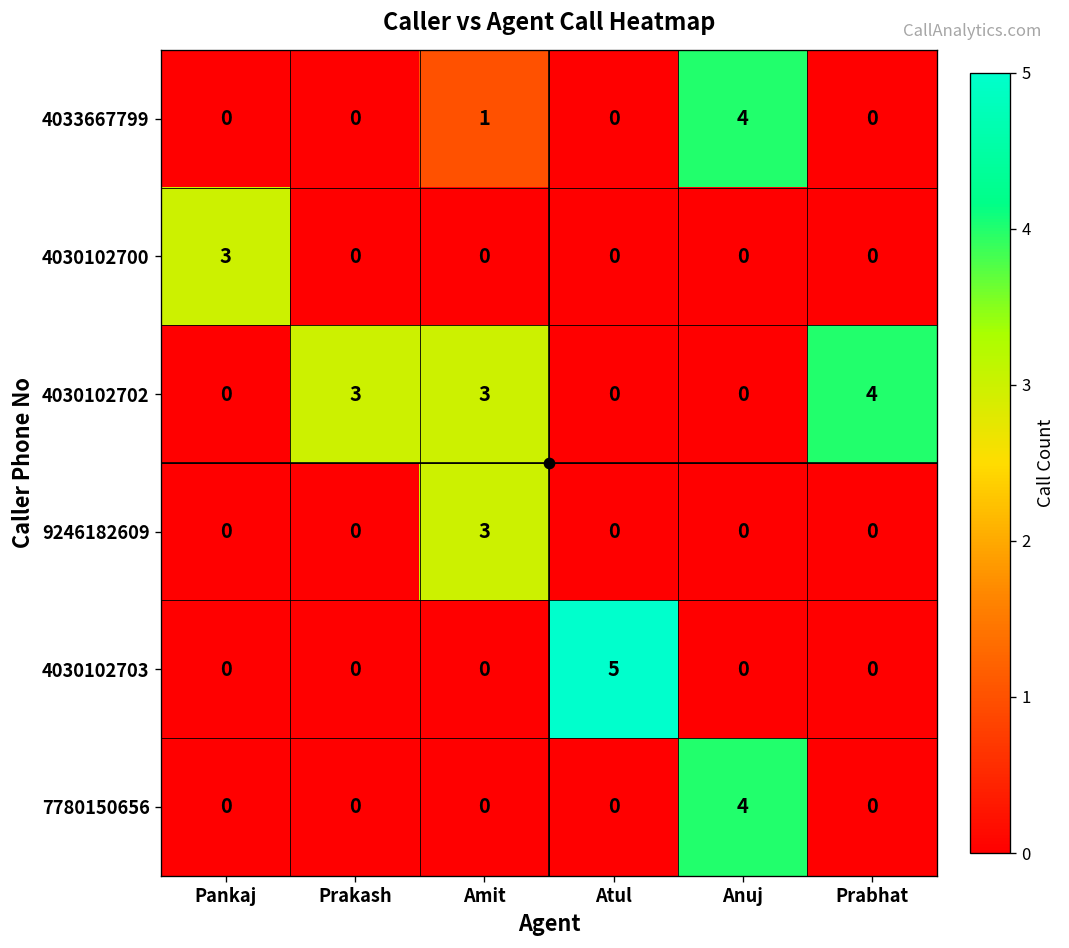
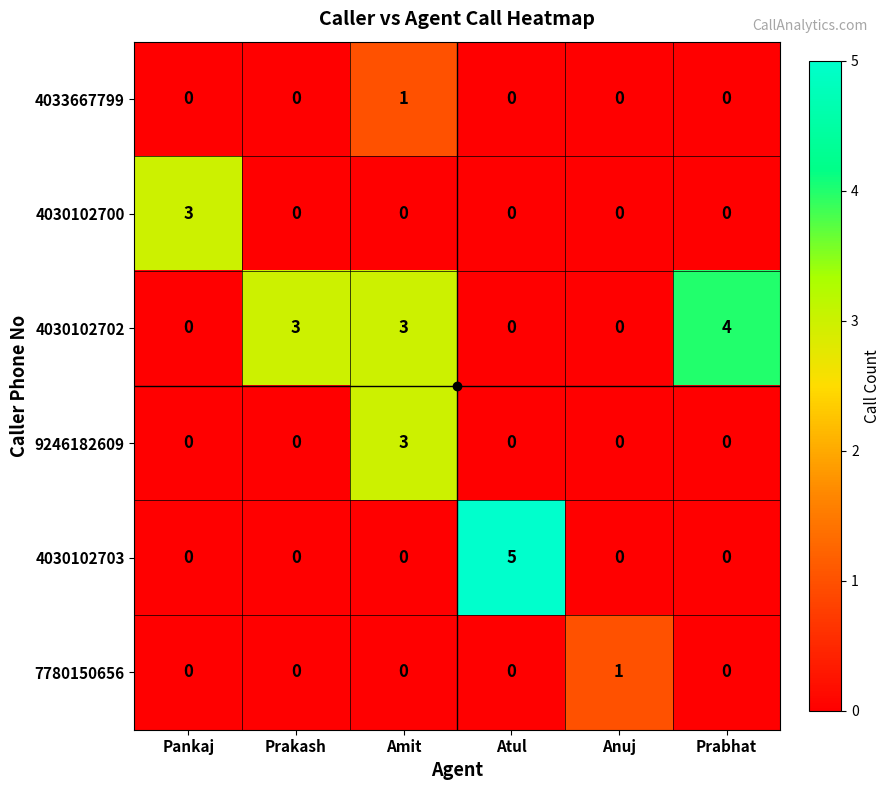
4033667799, Anuj: 4 -> 0
7780150656, Anuj: 4 -> 1
